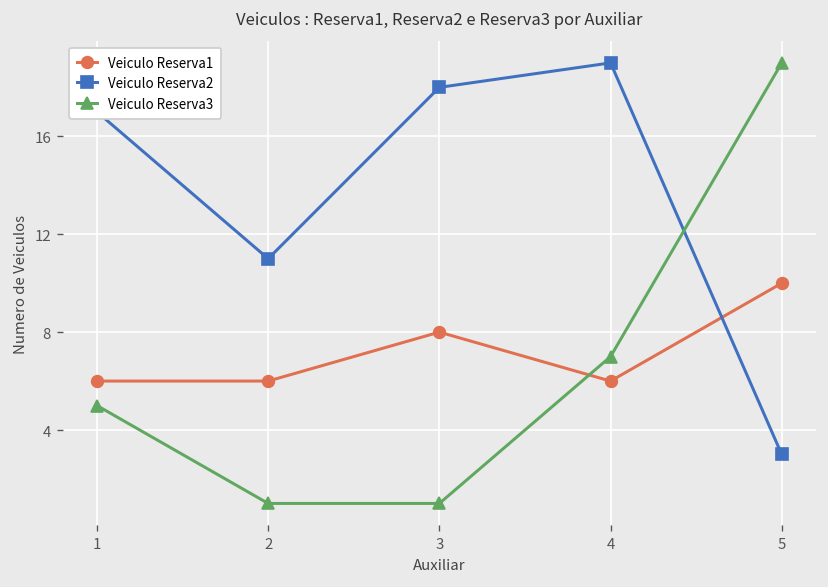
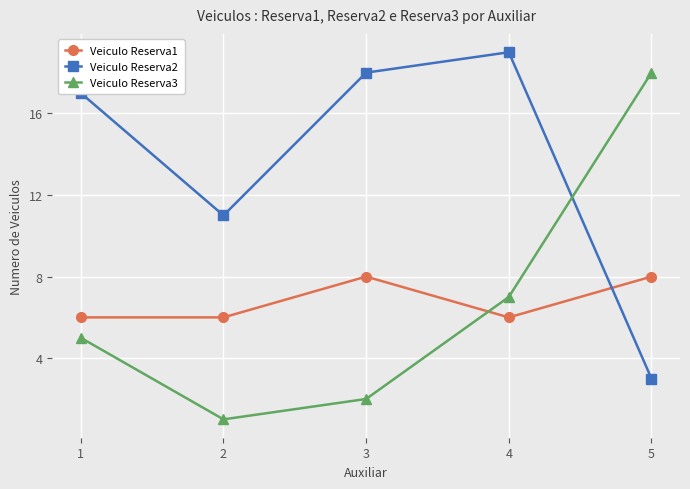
Veiculo Reserva3, 3: 1 -> 2
Veiculo Reserva1, 5: 10 -> 8
Veiculo Reserva3, 5: 19 -> 18
